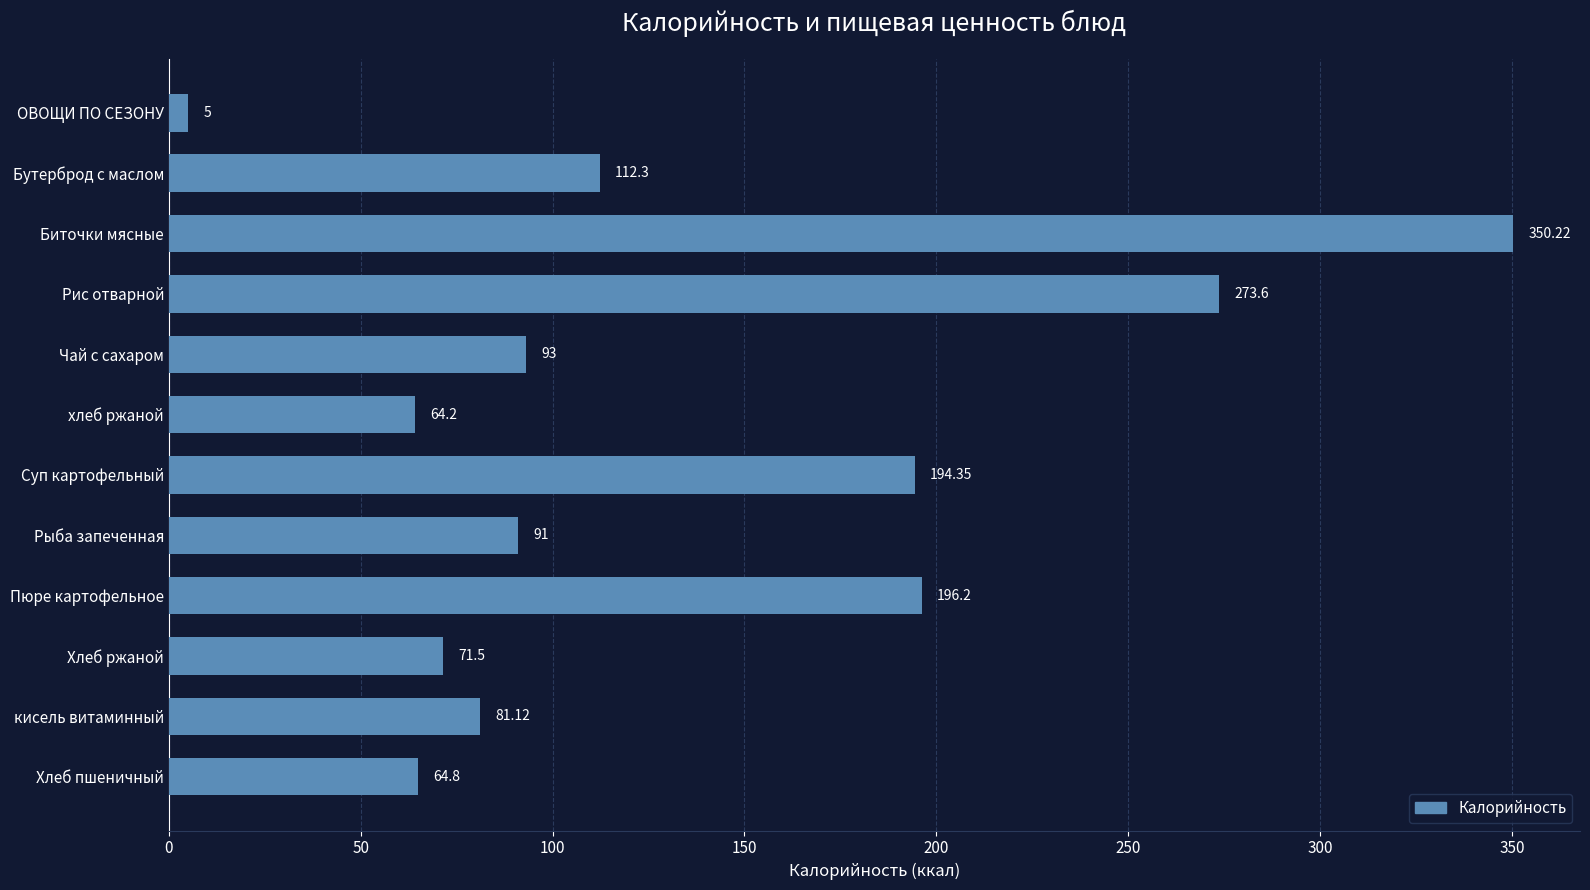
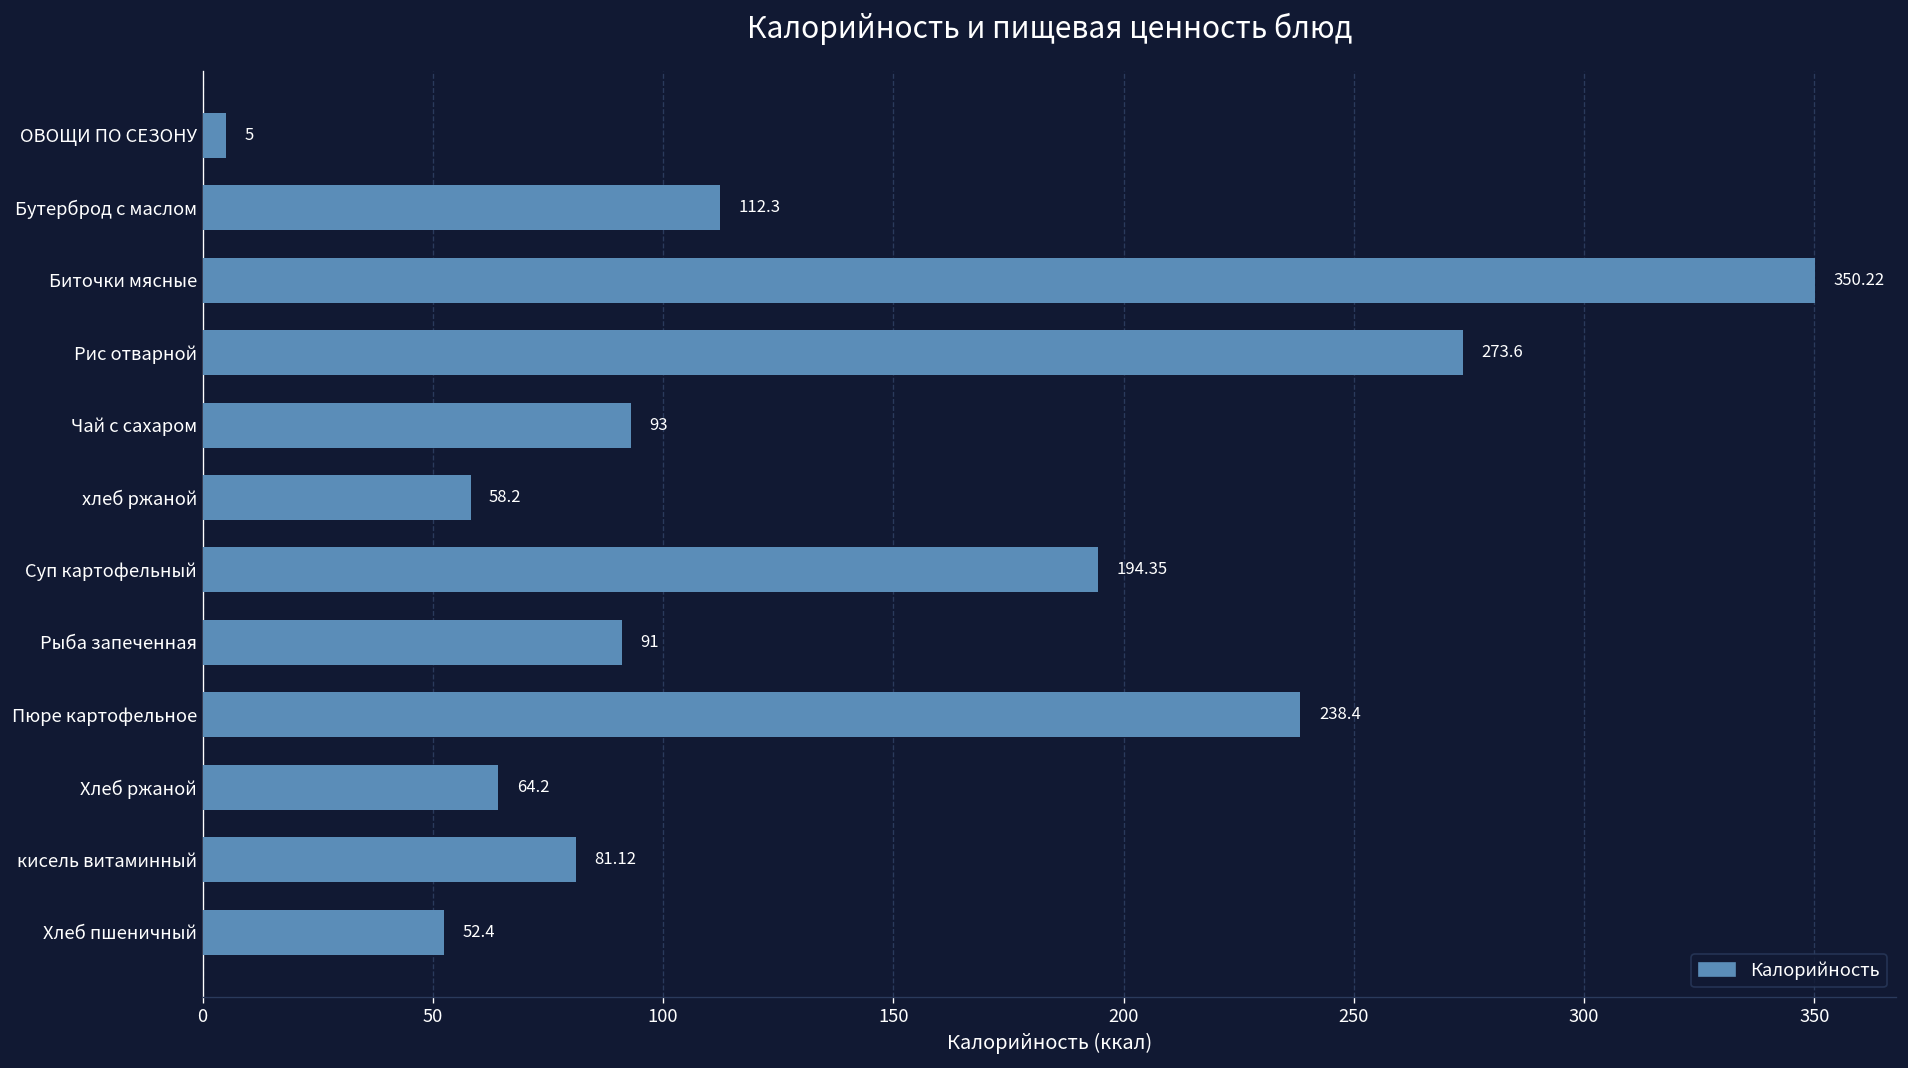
хлеб ржаной: 64.2 -> 58.2
Пюре картофельное: 196.2 -> 238.4
Хлеб ржаной: 71.5 -> 64.2
Хлеб пшеничный: 64.8 -> 52.4
